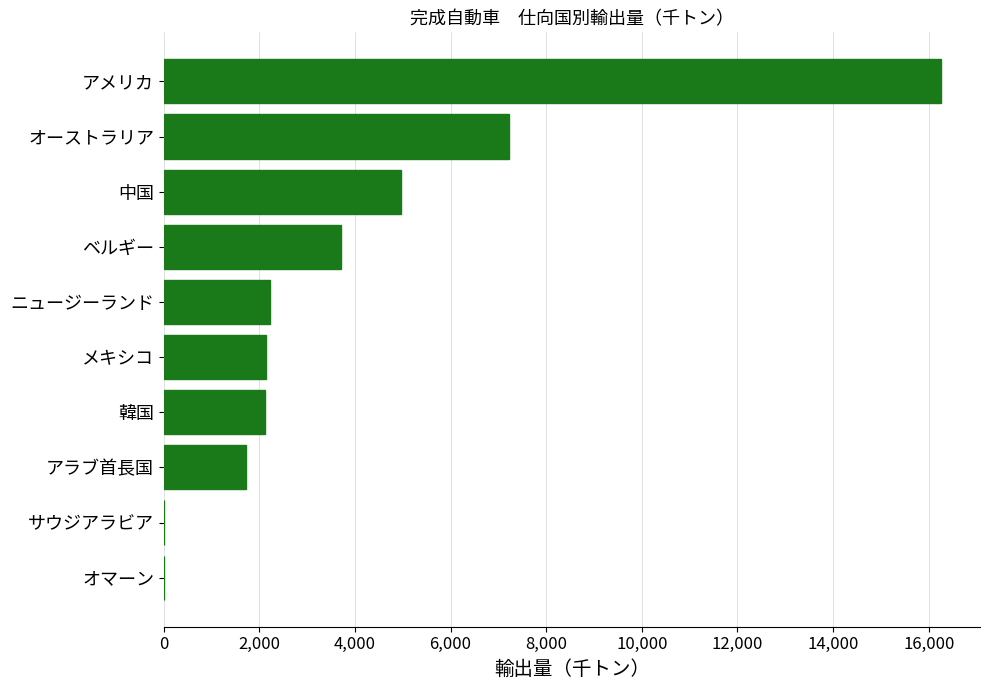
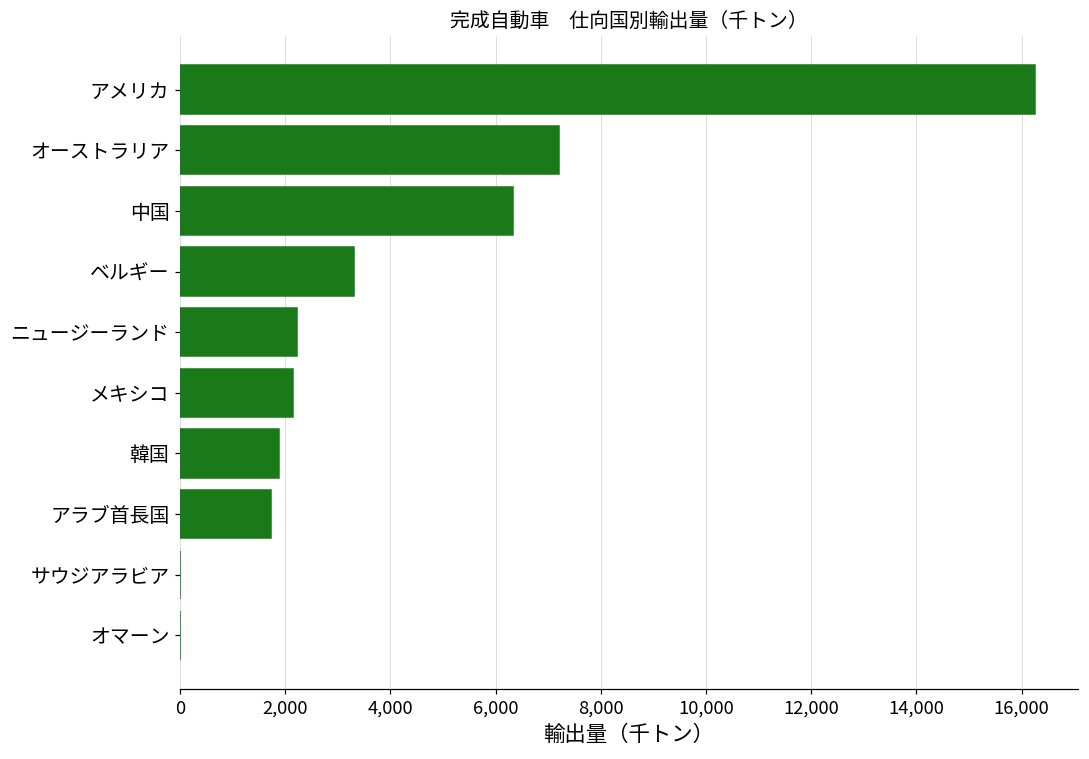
中国: 5,000 -> 6,300
ベルギー: 3,700 -> 3,300
韓国: 2,100 -> 1,900
